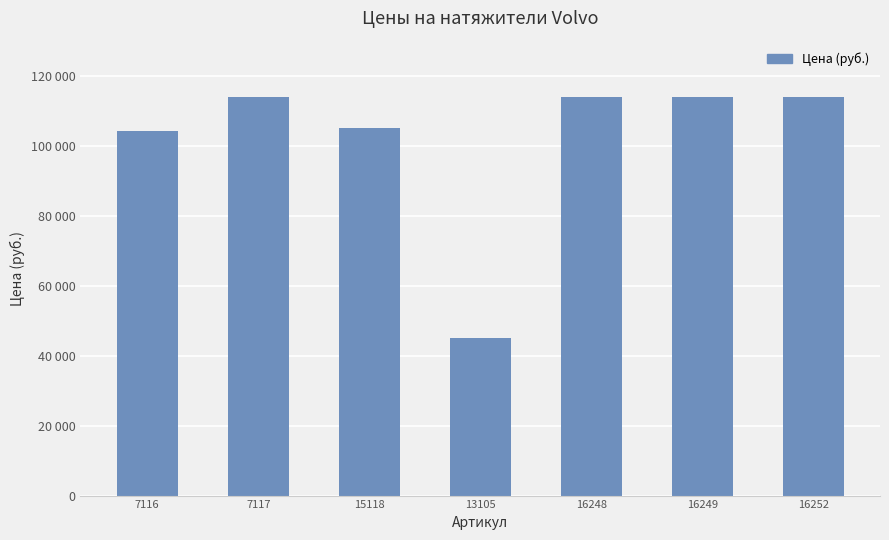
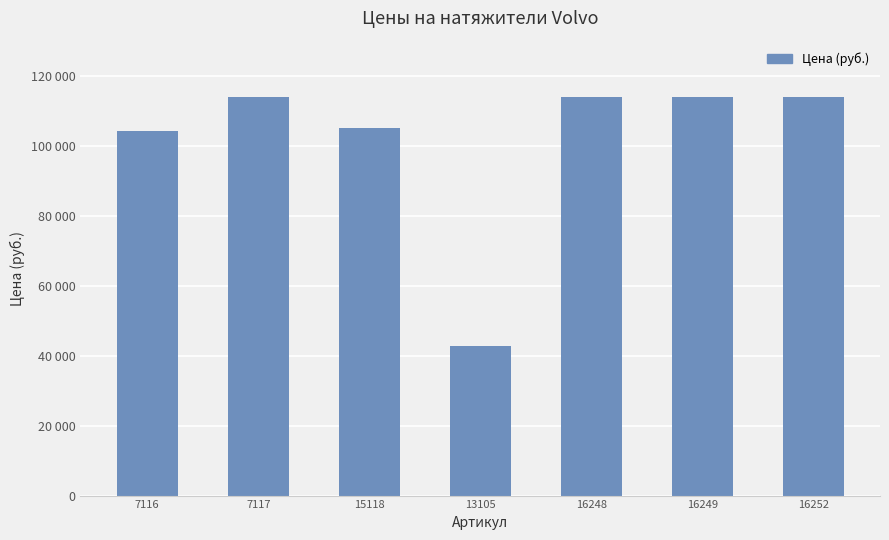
13105: 45000 -> 43000
